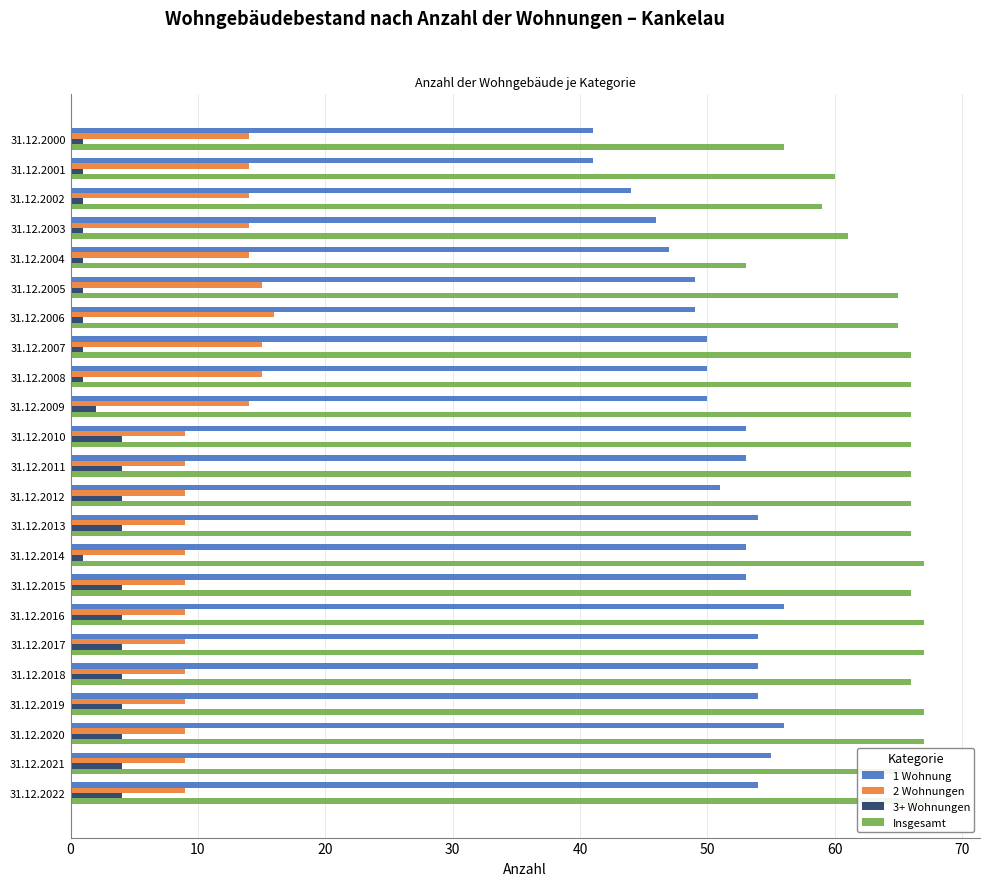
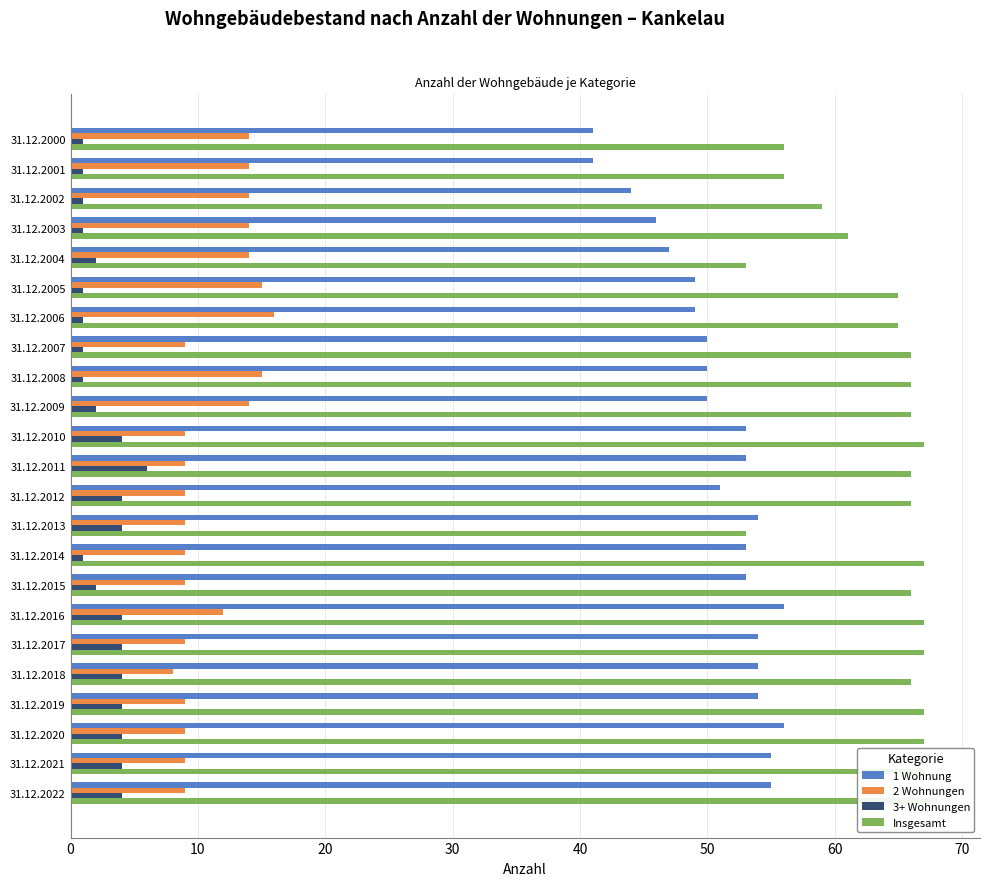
Insgesamt, 31.12.2001: 60 -> 56
3+ Wohnungen, 31.12.2004: 1 -> 2
2 Wohnungen, 31.12.2007: 15 -> 9
Insgesamt, 31.12.2010: 66 -> 67
3+ Wohnungen, 31.12.2011: 4 -> 6
Insgesamt, 31.12.2013: 66 -> 53
3+ Wohnungen, 31.12.2015: 4 -> 2
2 Wohnungen, 31.12.2016: 9 -> 12
2 Wohnungen, 31.12.2018: 9 -> 8
1 Wohnung, 31.12.2022: 54 -> 55
